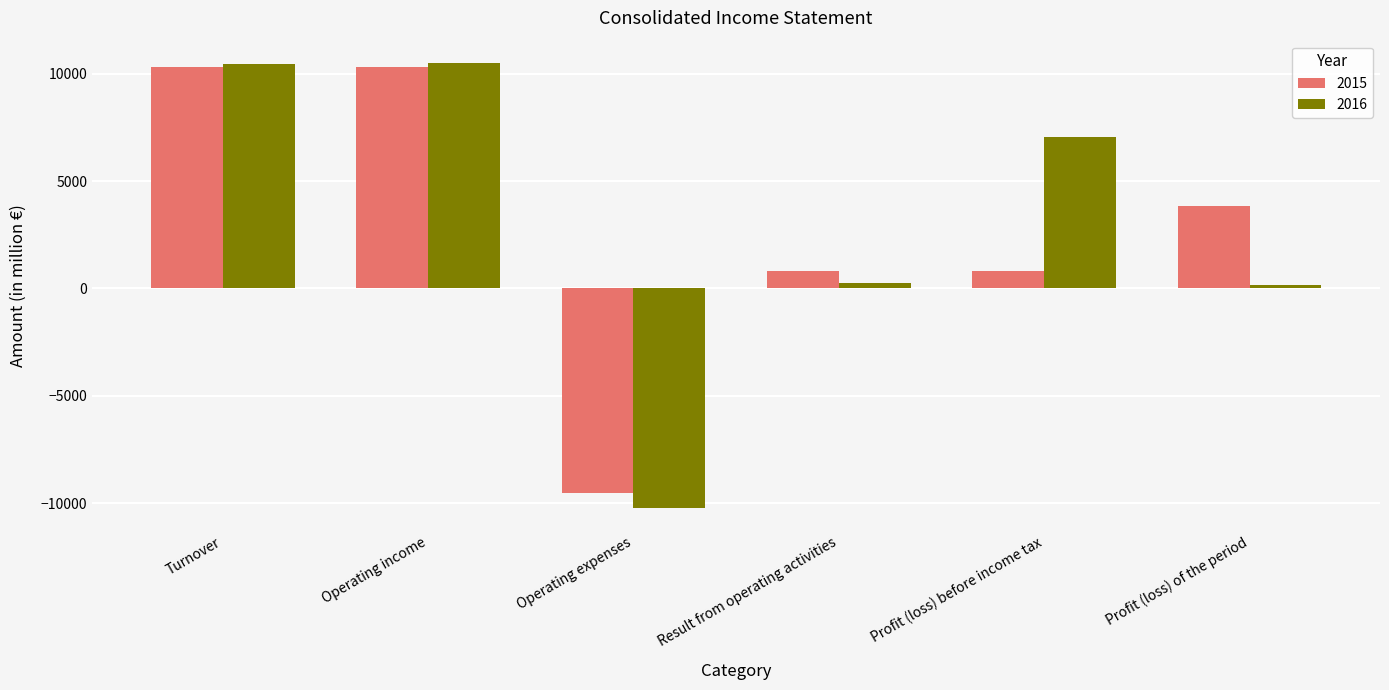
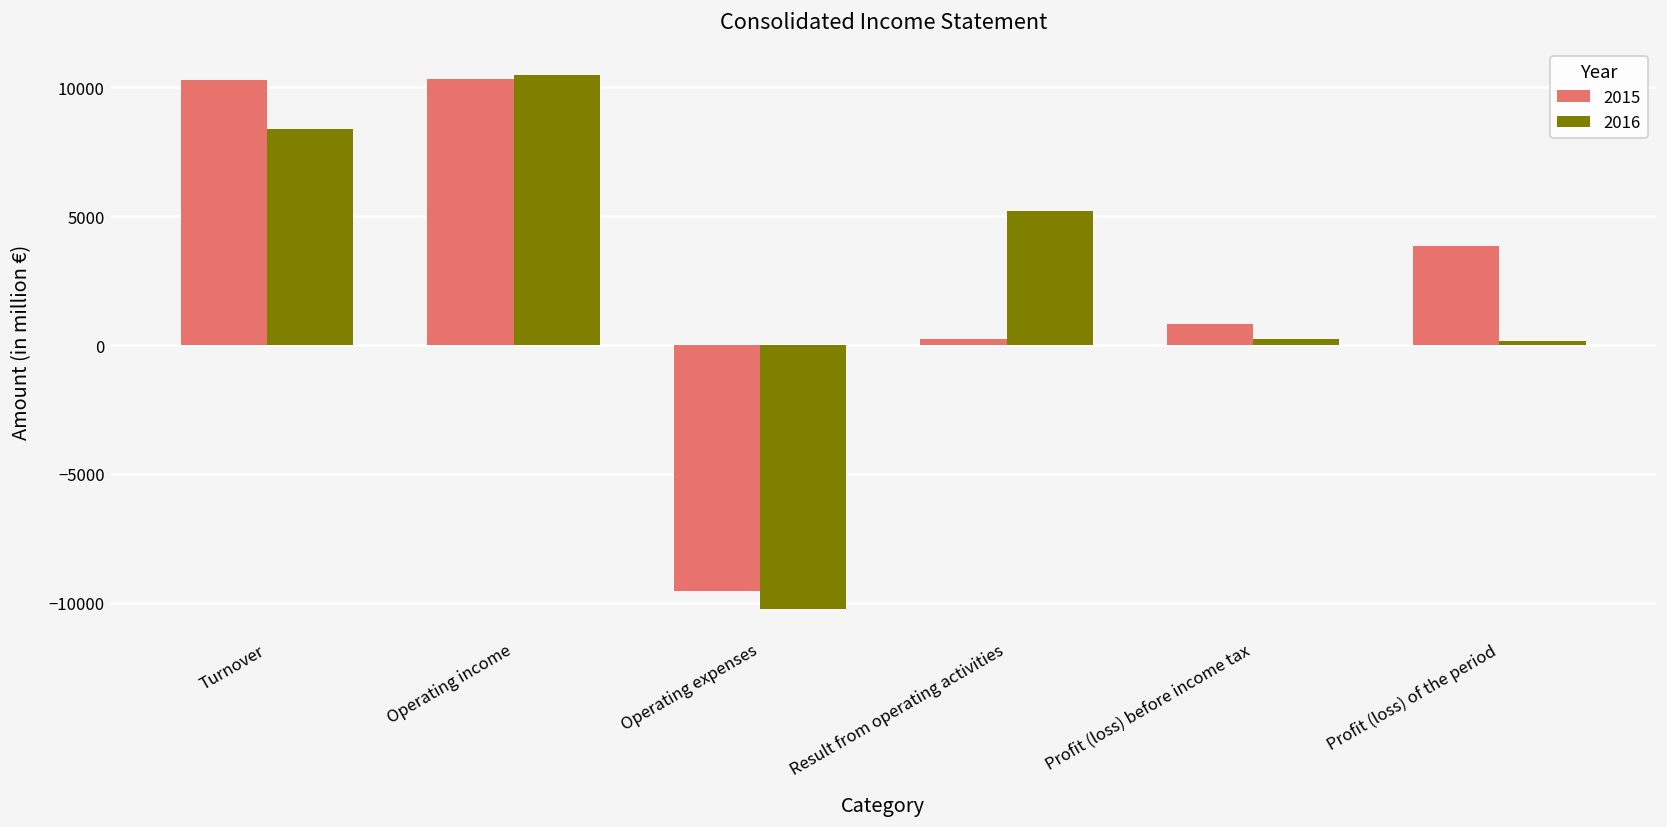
2016, Turnover: 10400 -> 8400
2015, Result from operating activities: 800 -> 200
2016, Result from operating activities: 200 -> 5200
2016, Profit (loss) before income tax: 7000 -> 200
